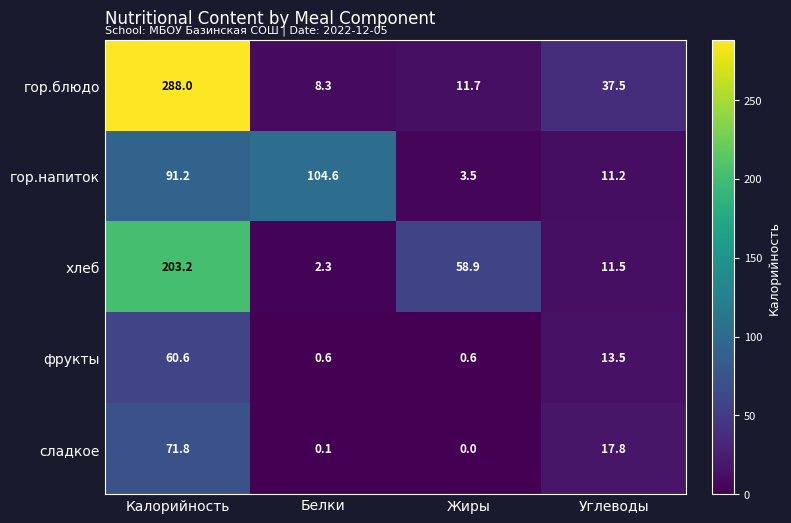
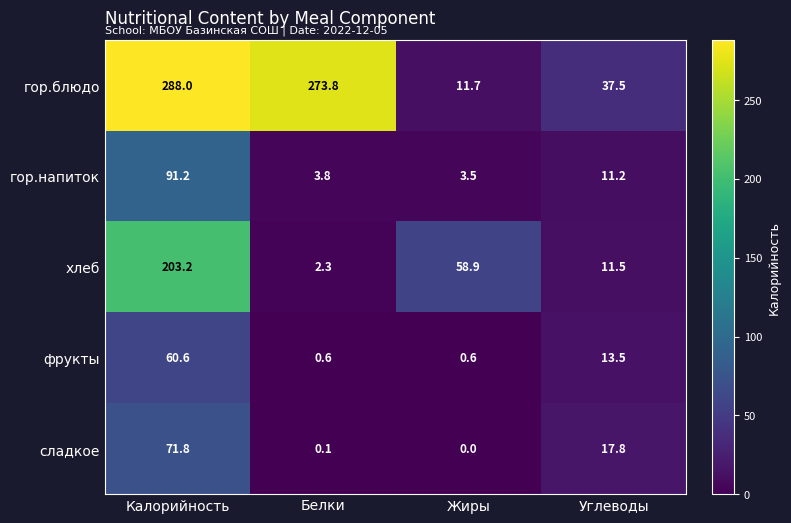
гор.блюдо, Белки: 8.3 -> 273.8
гор.напиток, Белки: 104.6 -> 3.8
